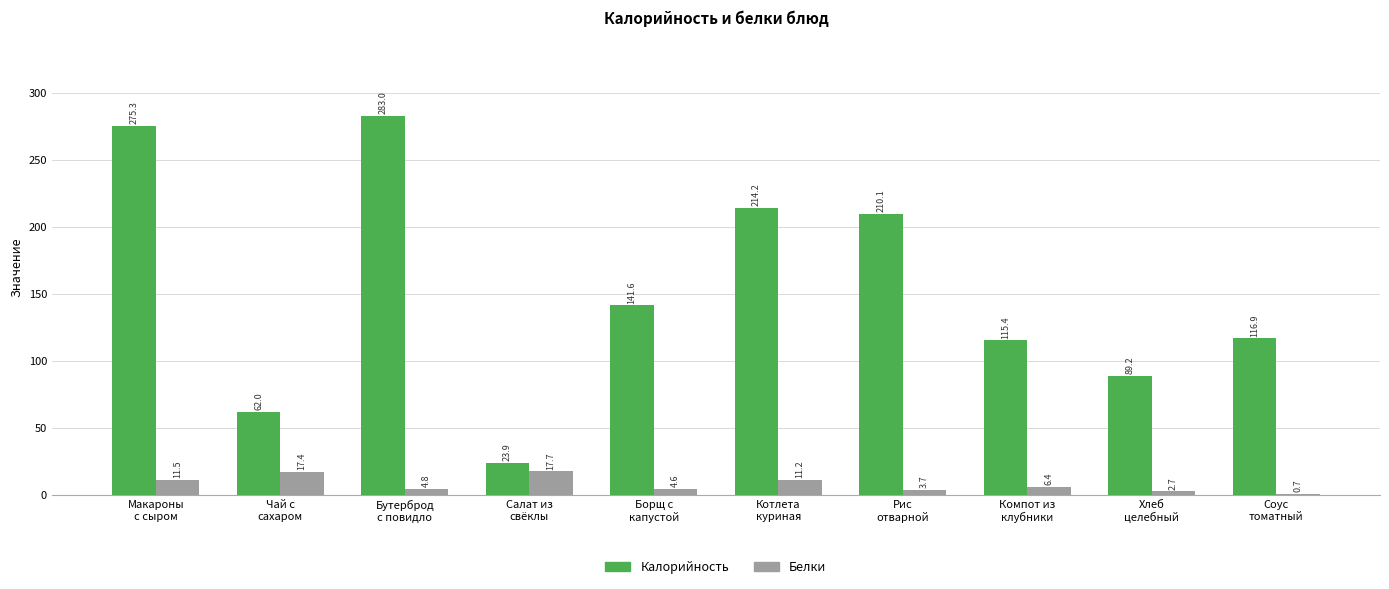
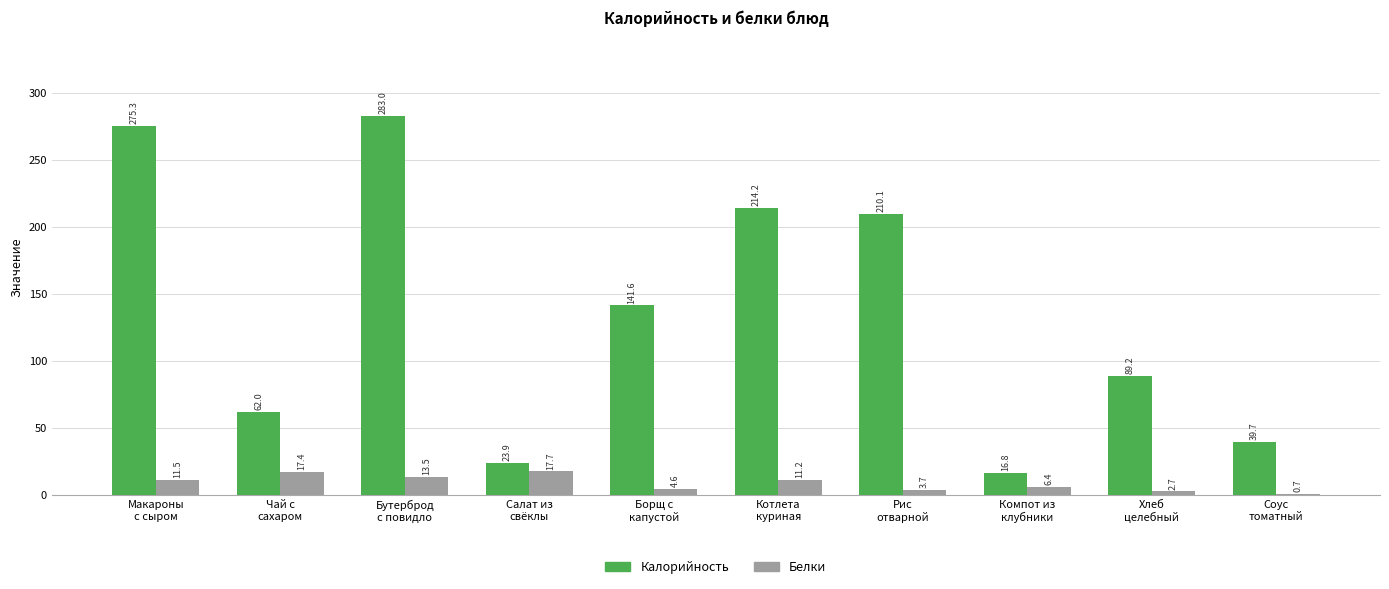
Белки, Бутерброд с повидло: 4.8 -> 13.5
Калорийность, Компот из клубники: 115.4 -> 16.8
Калорийность, Соус томатный: 116.9 -> 39.7
